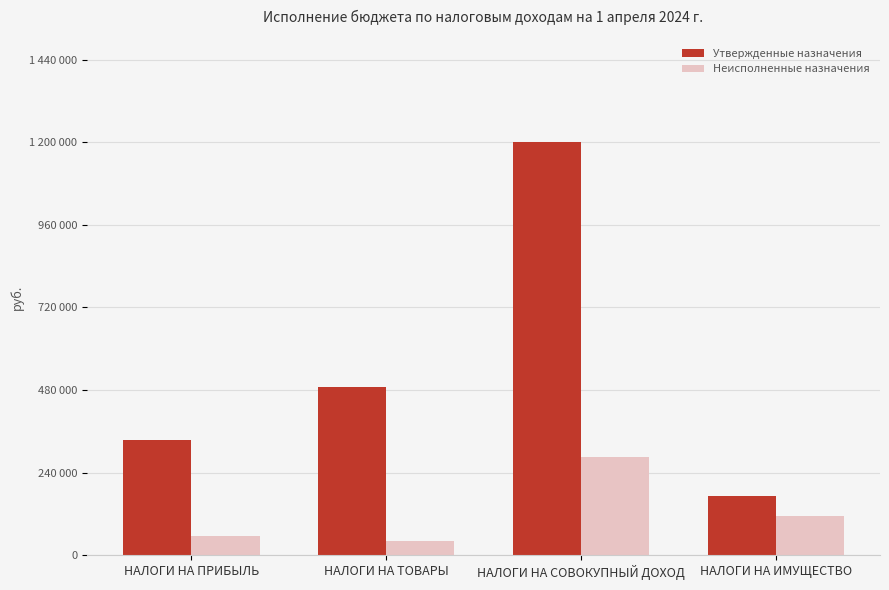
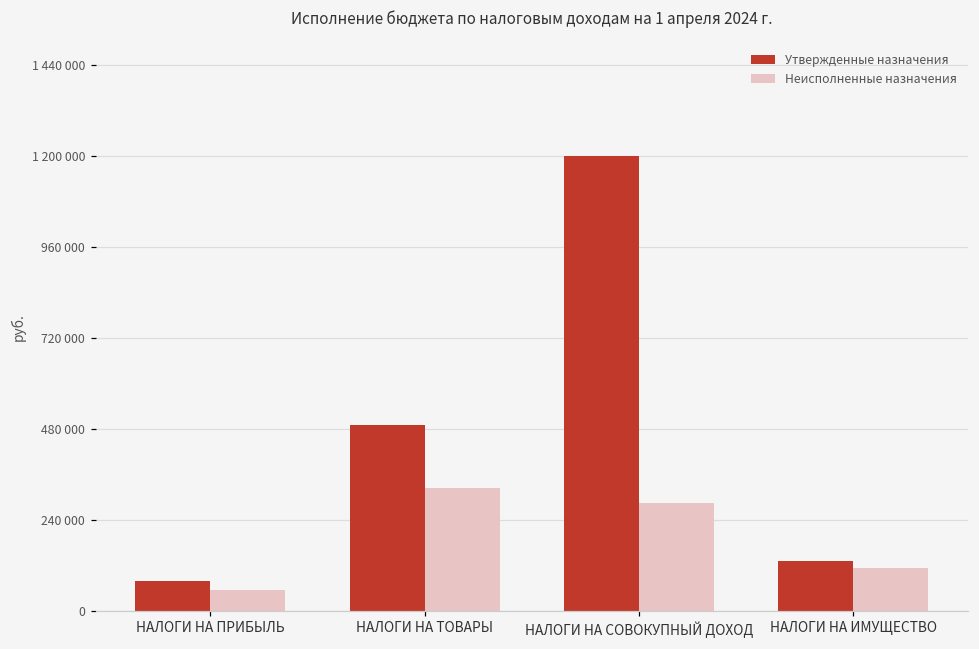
Утвержденные назначения, НАЛОГИ НА ПРИБЫЛЬ: 340000 -> 80000
Неисполненные назначения, НАЛОГИ НА ТОВАРЫ: 40000 -> 320000
Утвержденные назначения, НАЛОГИ НА ИМУЩЕСТВО: 170000 -> 130000
